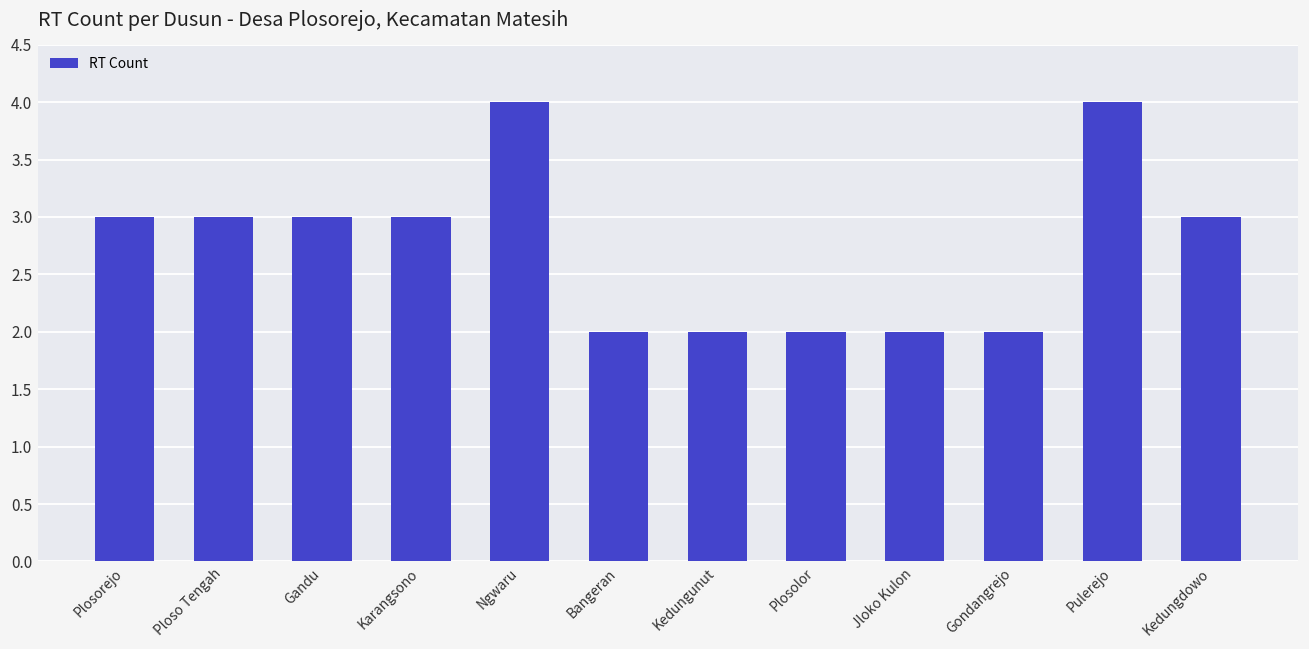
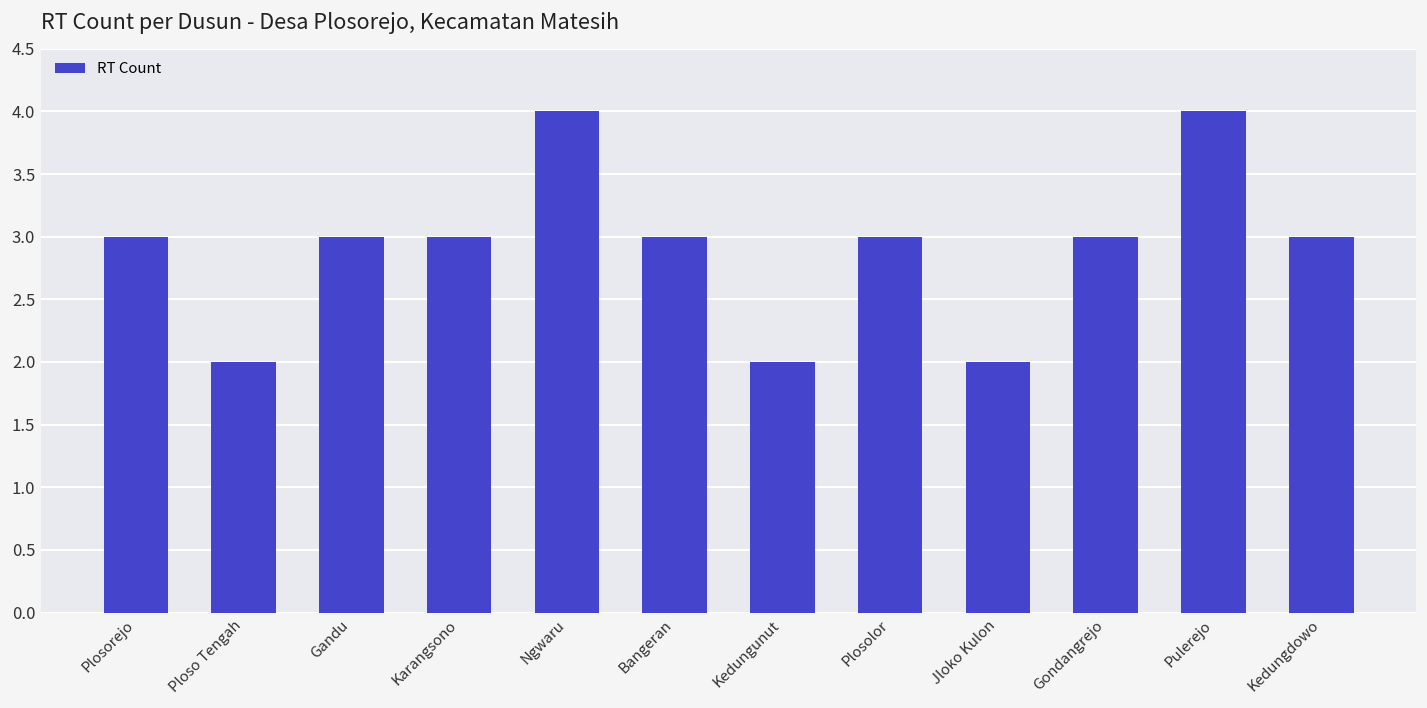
Ploso Tengah: 3 -> 2
Bangeran: 2 -> 3
Plosolor: 2 -> 3
Gondangrejo: 2 -> 3
